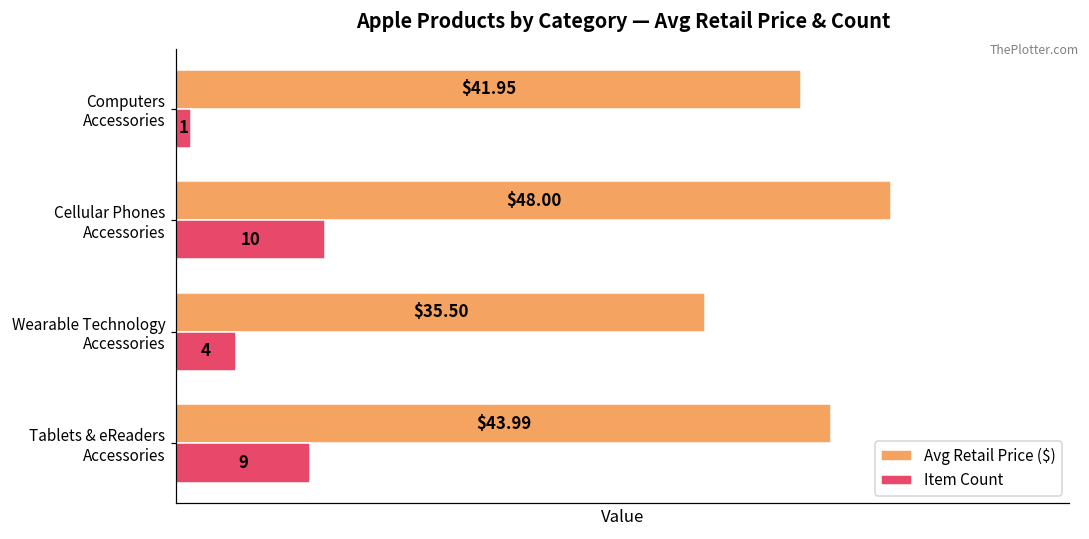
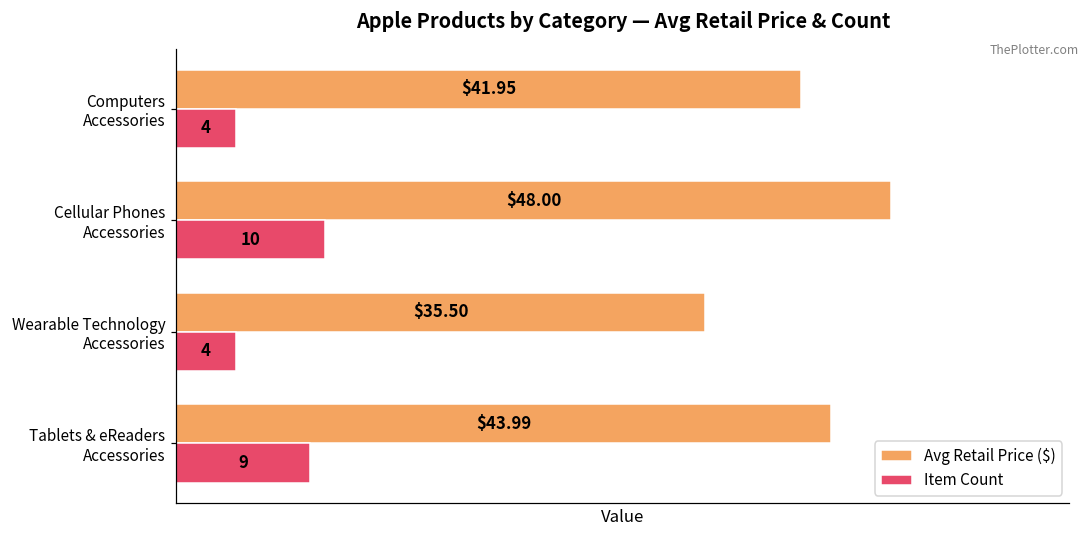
Item Count, Computers Accessories: 1 -> 4
